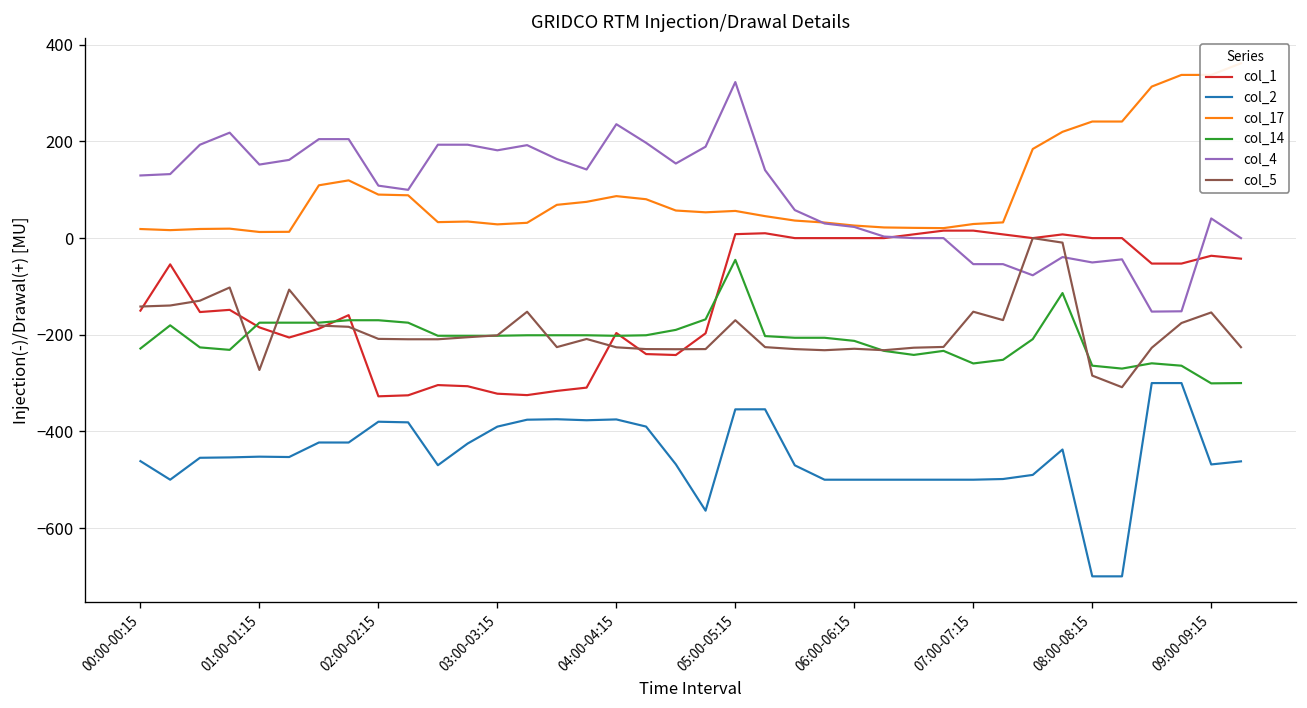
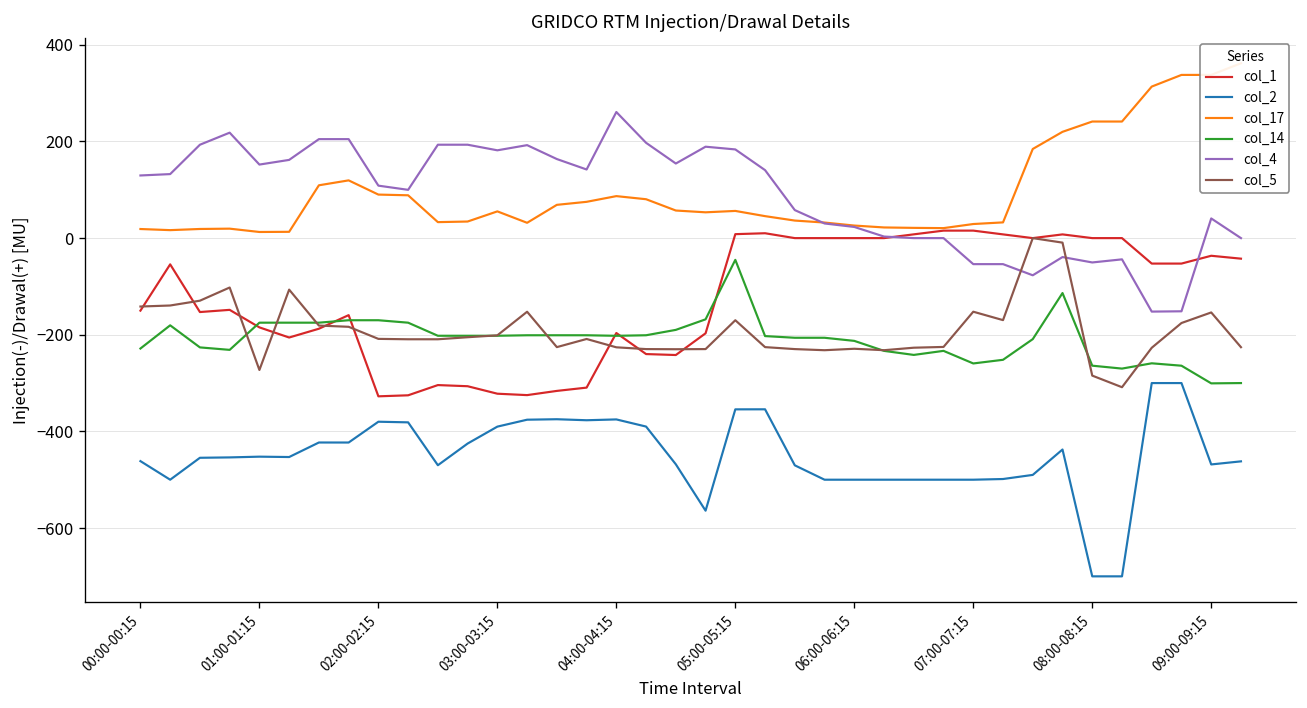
col_17, 03:00-03:15: 30 -> 60
col_4, 04:00-04:15: 240 -> 260
col_4, 05:00-05:15: 320 -> 180
